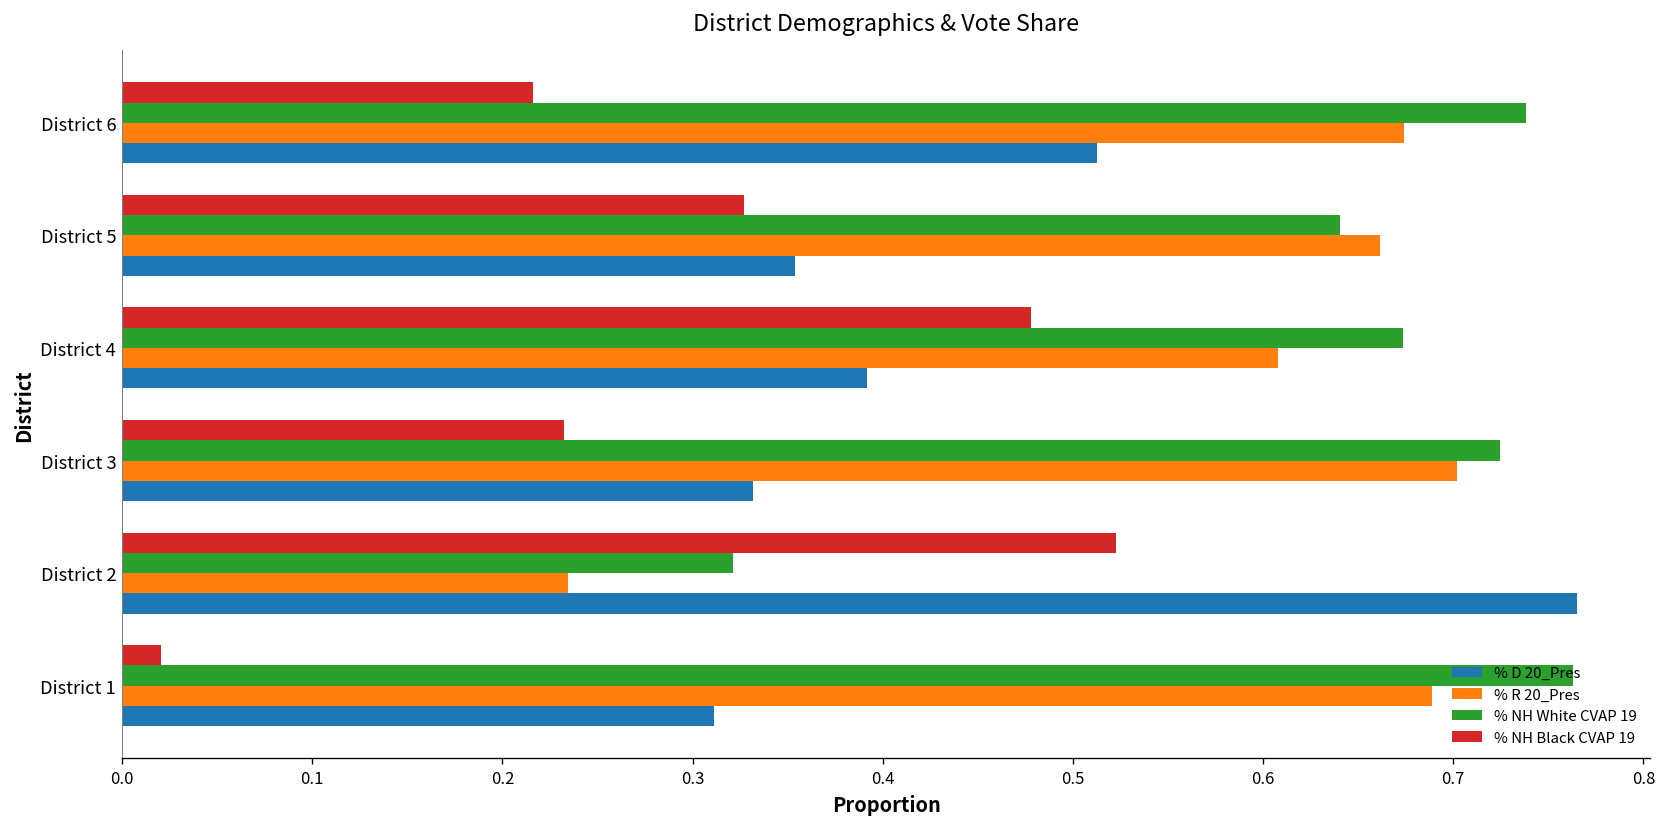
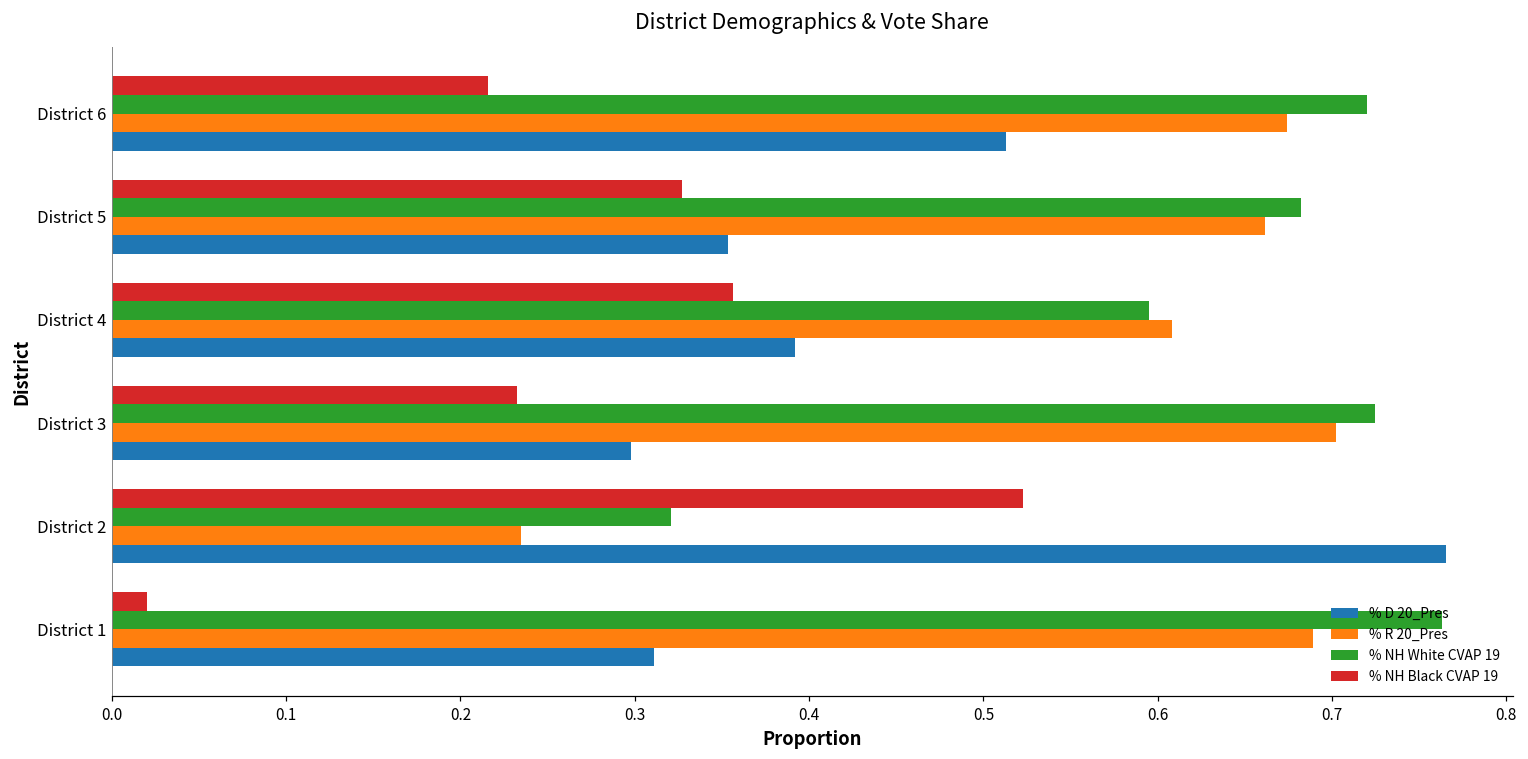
% NH White CVAP 19, District 6: 0.738 -> 0.720
% NH White CVAP 19, District 5: 0.640 -> 0.682
% NH Black CVAP 19, District 4: 0.478 -> 0.356
% NH White CVAP 19, District 4: 0.674 -> 0.595
% D 20_Pres, District 3: 0.332 -> 0.298
